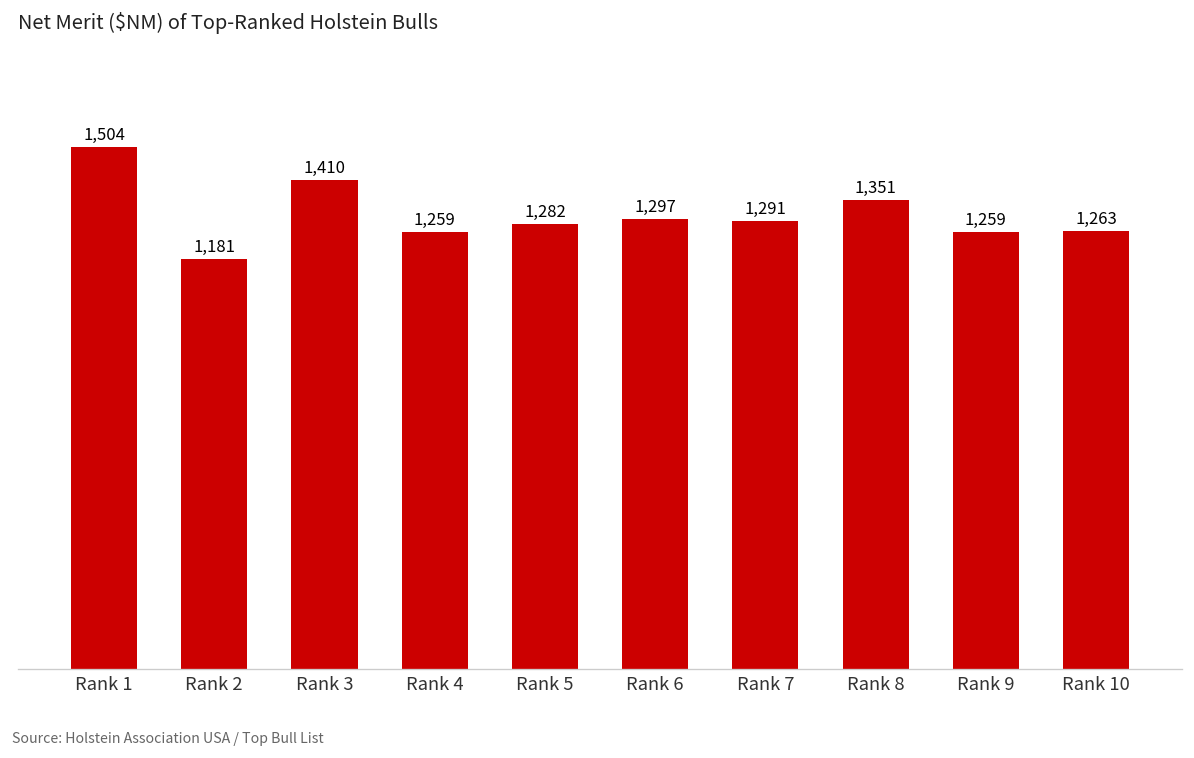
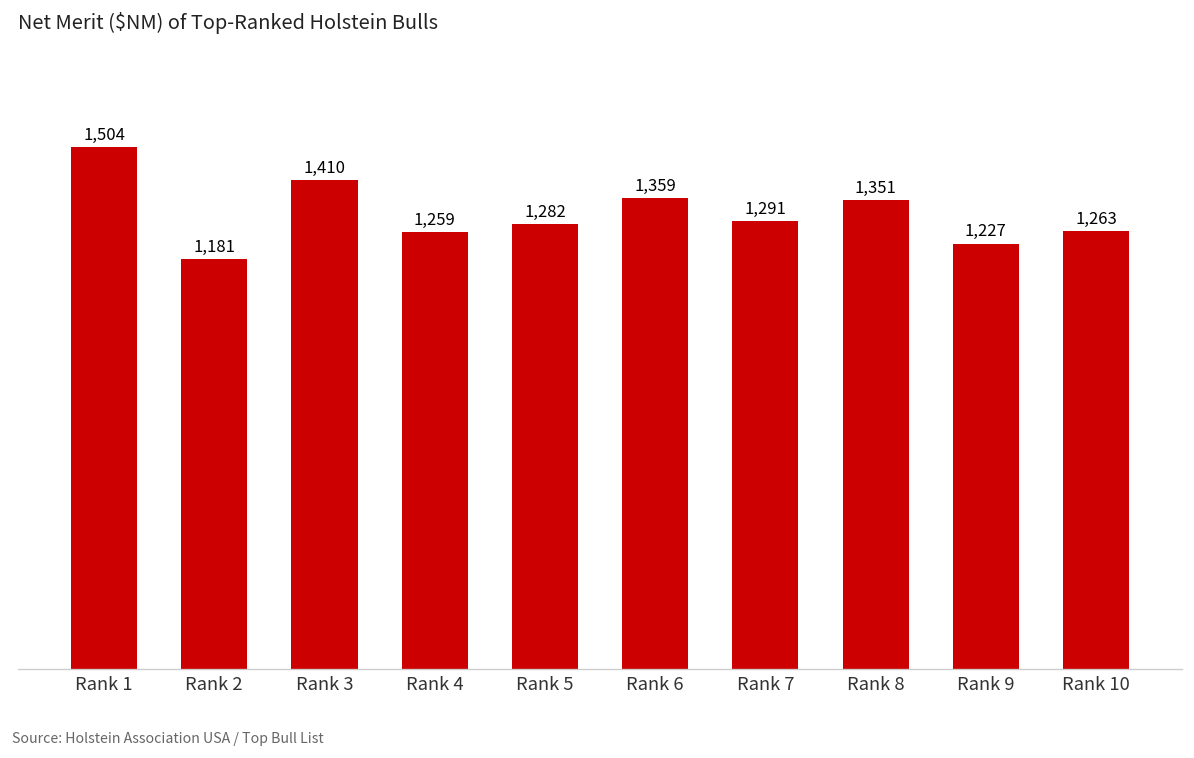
Rank 6: 1,297 -> 1,359
Rank 9: 1,259 -> 1,227
